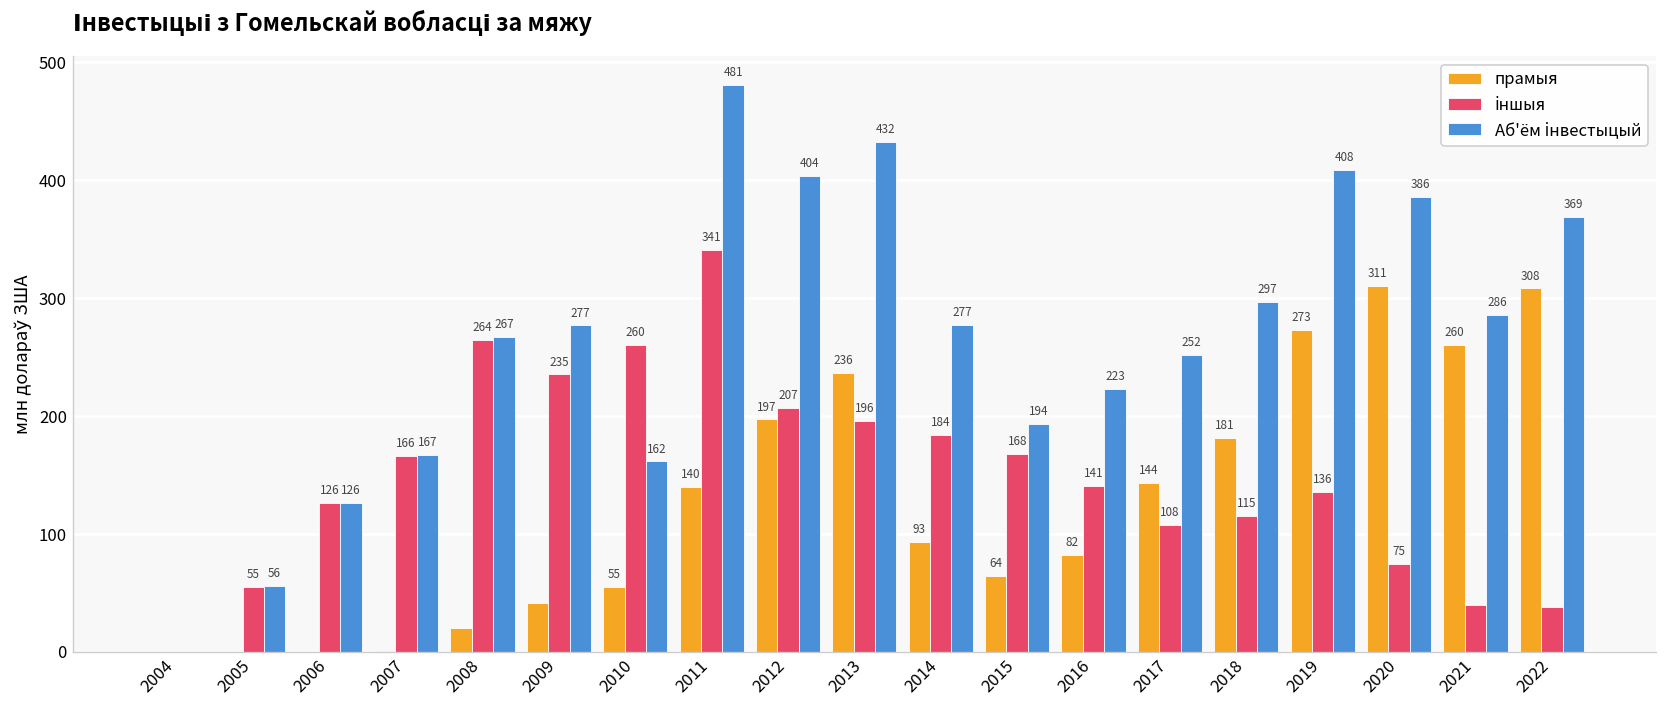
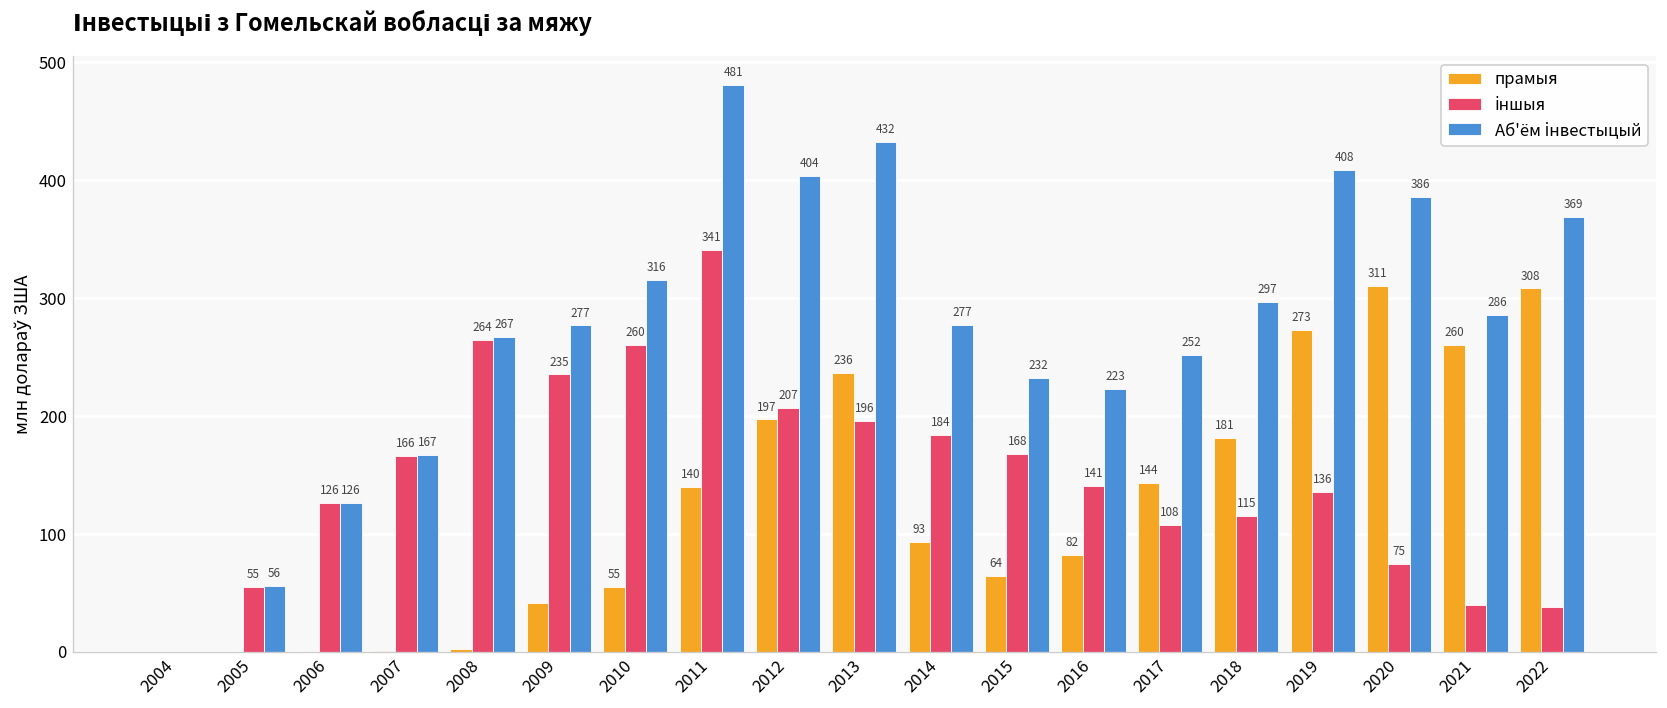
прамыя, 2008: 20 -> 0
Аб'ём інвестыцый, 2010: 162 -> 316
Аб'ём інвестыцый, 2015: 194 -> 232
